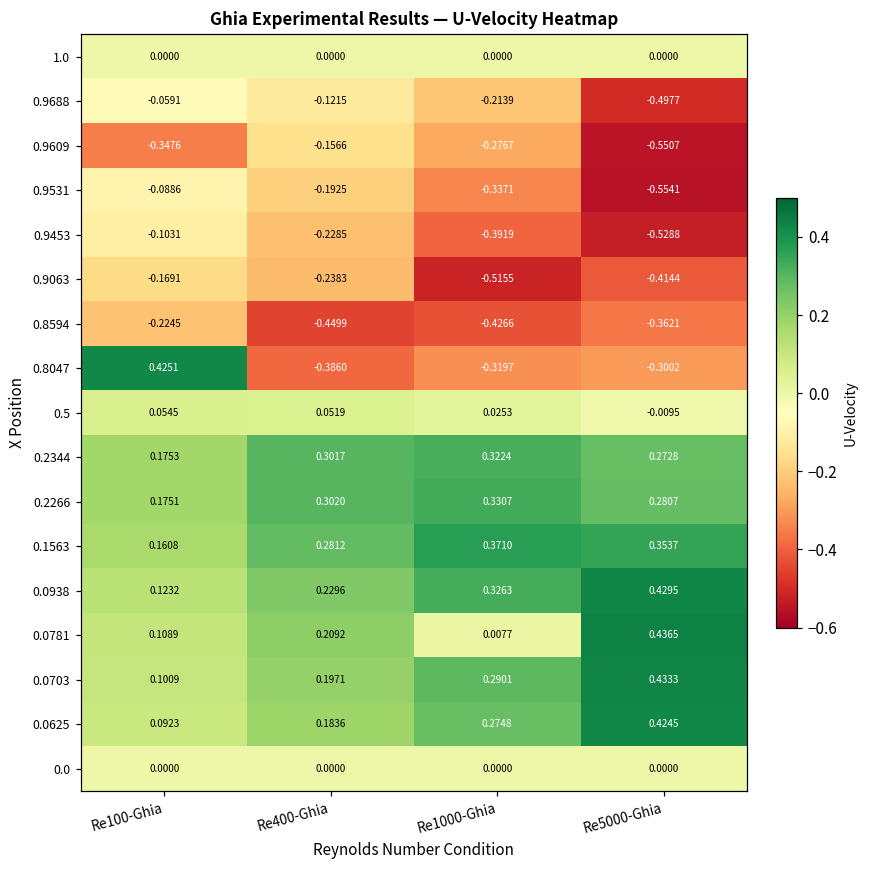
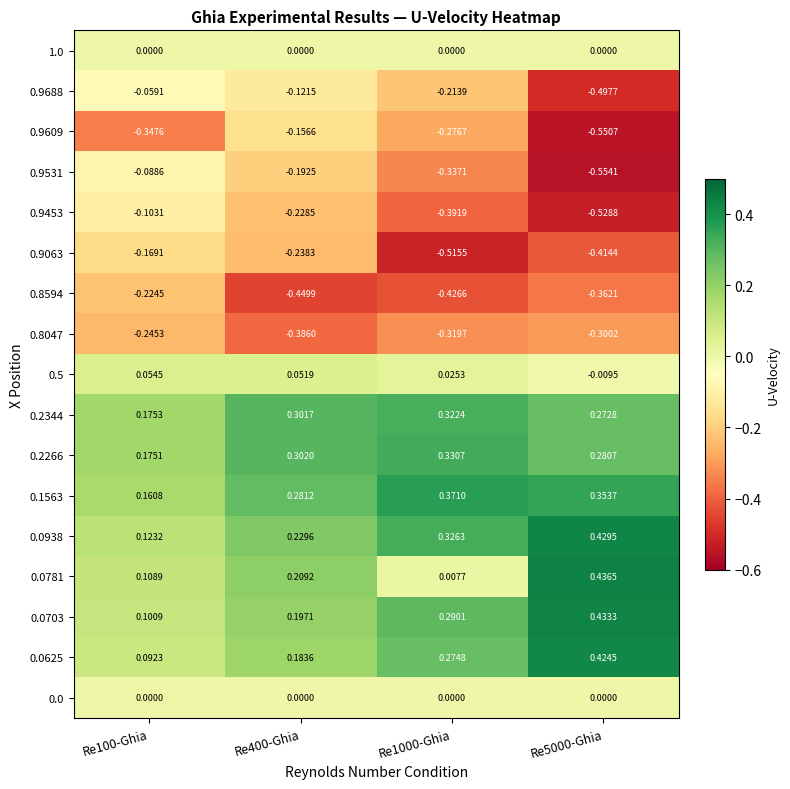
0.8047, Re100-Ghia: 0.4251 -> -0.2453
